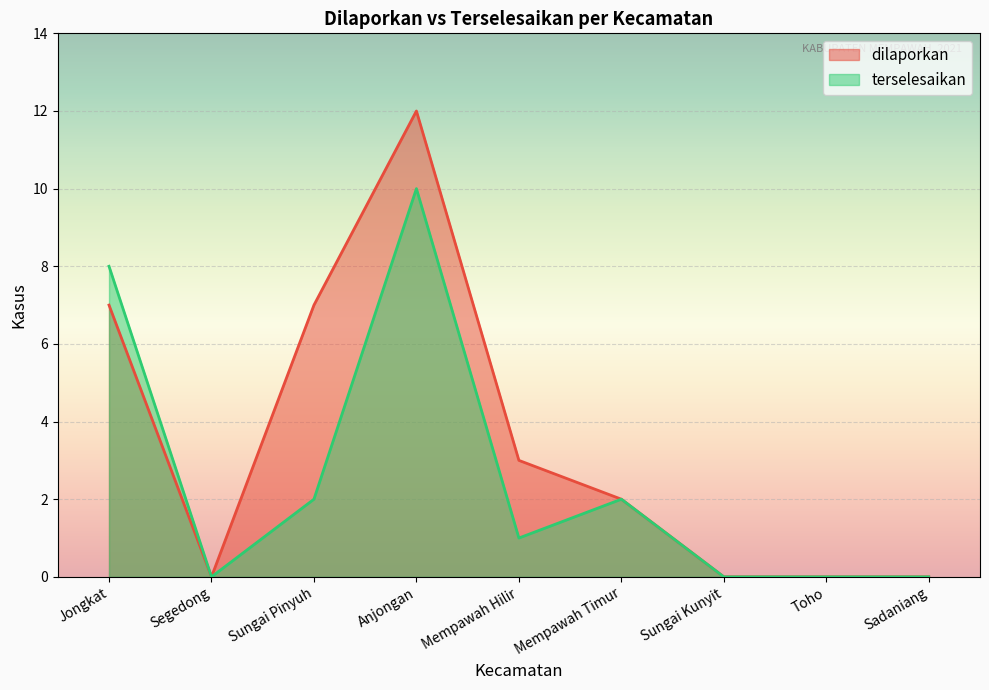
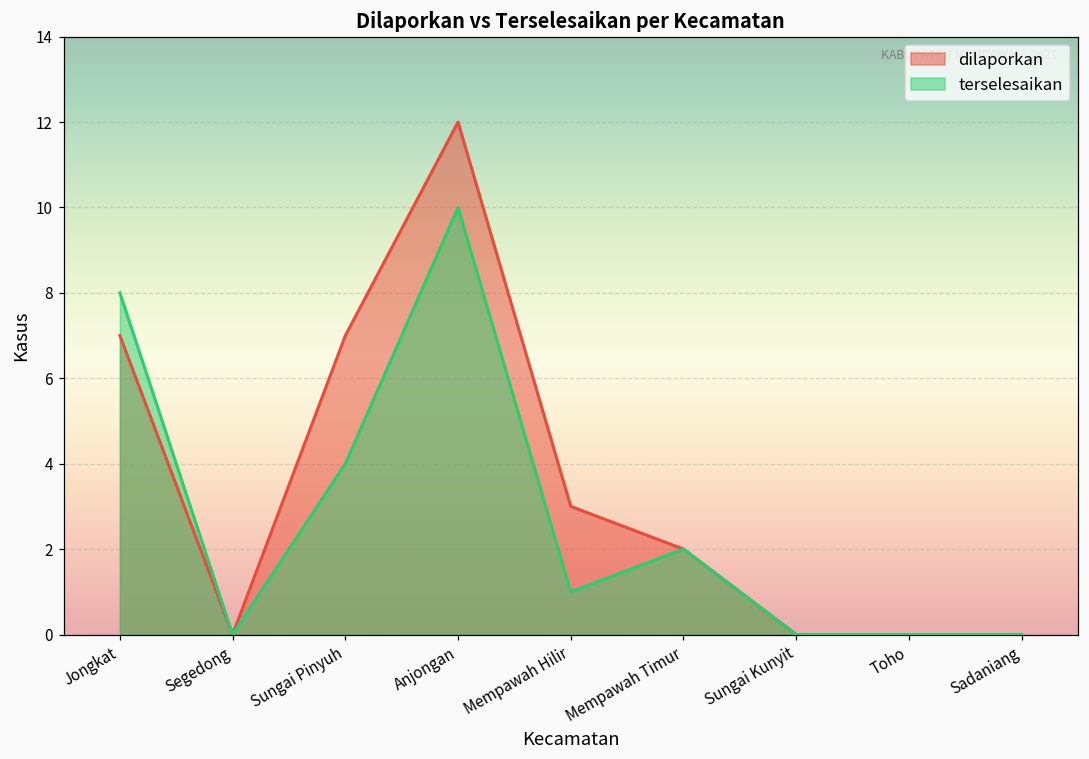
terselesaikan, Sungai Pinyuh: 2 -> 4
